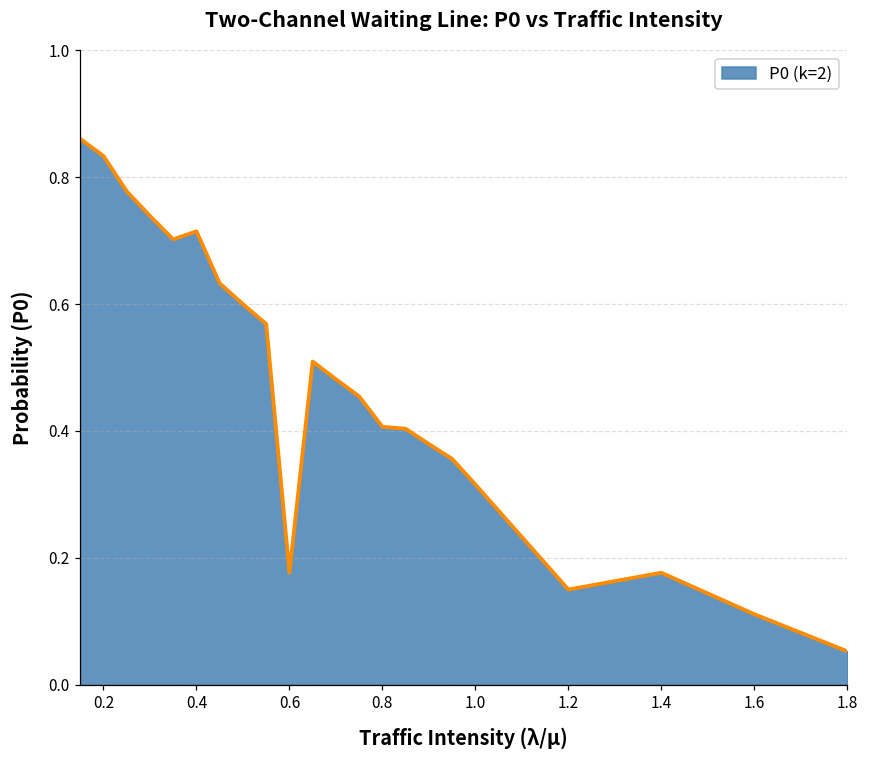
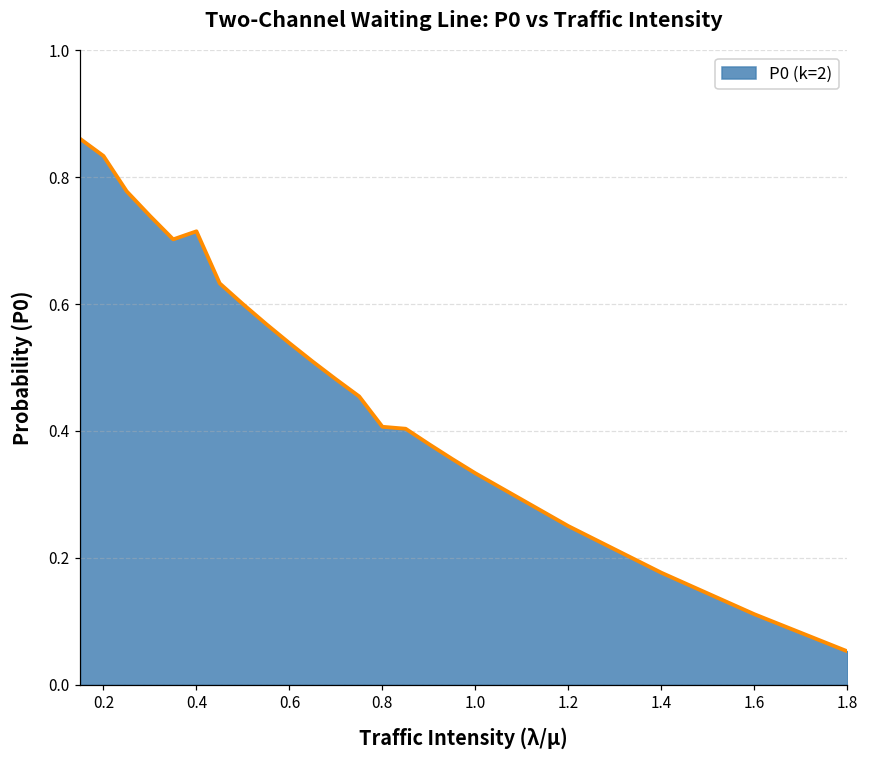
0.6: 0.18 -> 0.54
1.0: 0.32 -> 0.33
1.2: 0.15 -> 0.25
